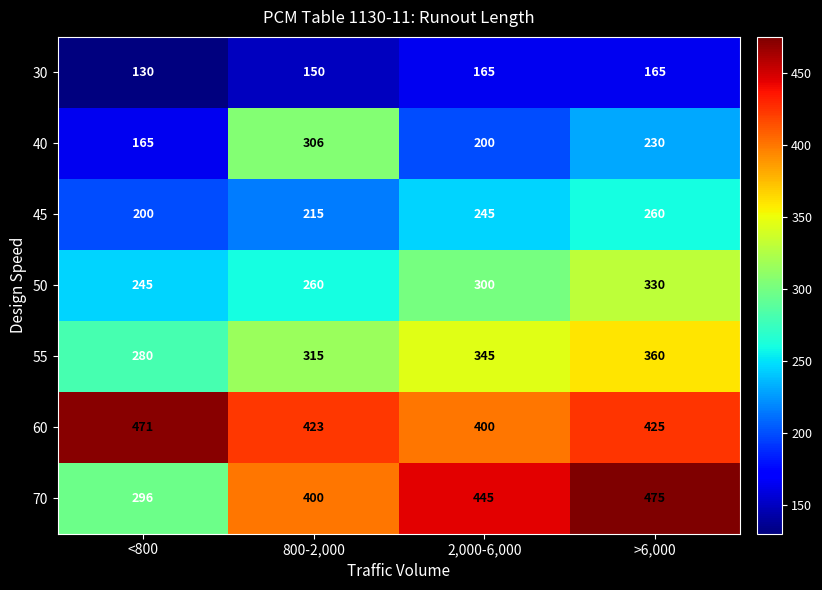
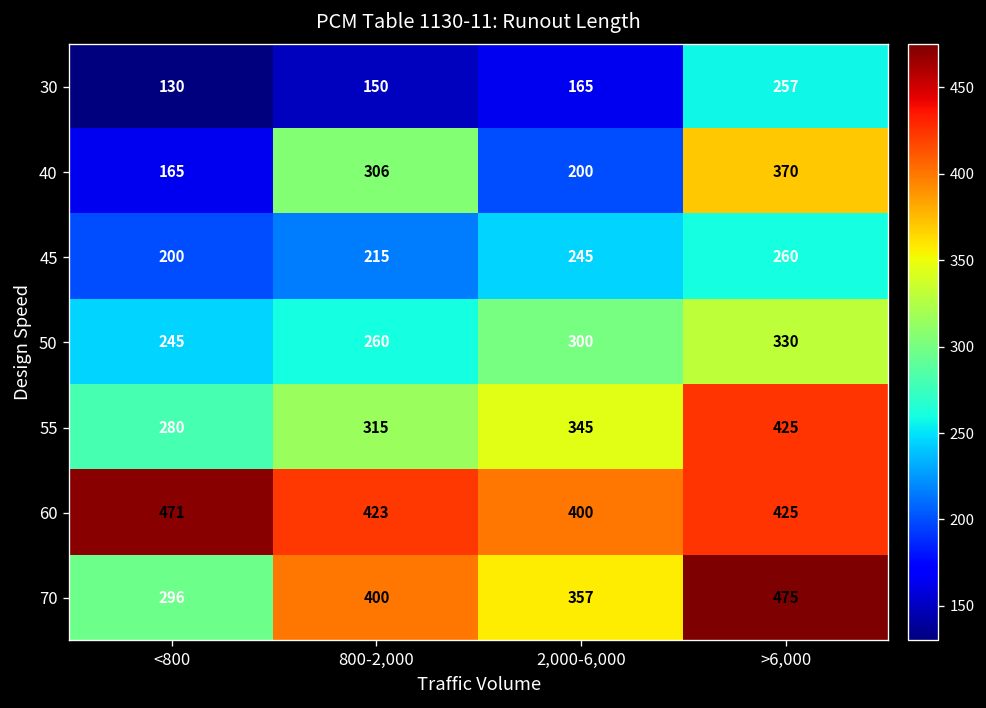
30, >6,000: 165 -> 257
40, >6,000: 230 -> 370
55, >6,000: 360 -> 425
70, 2,000-6,000: 445 -> 357
